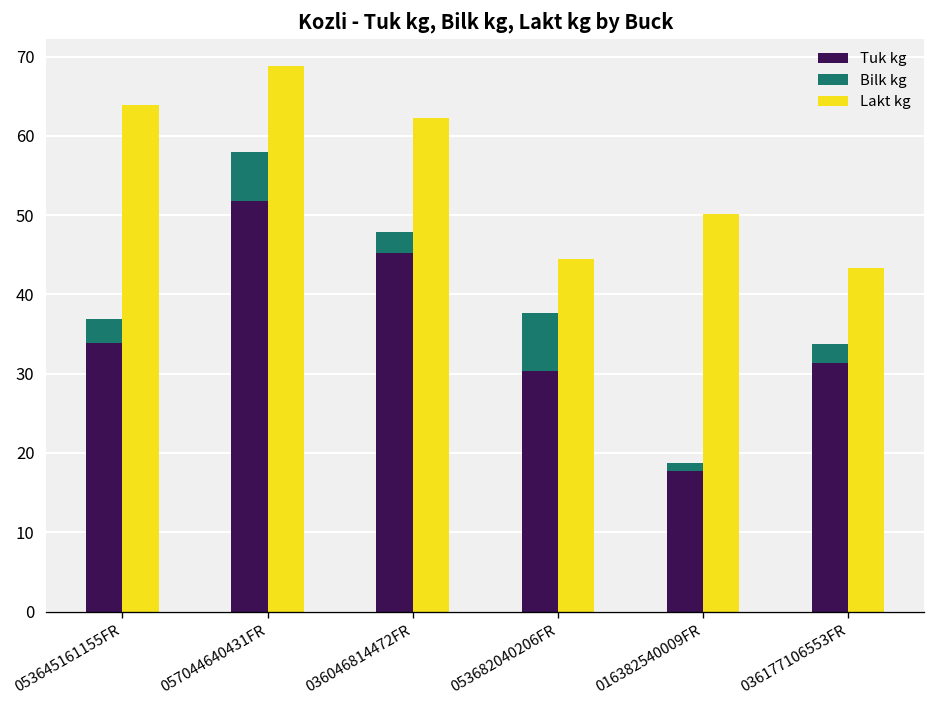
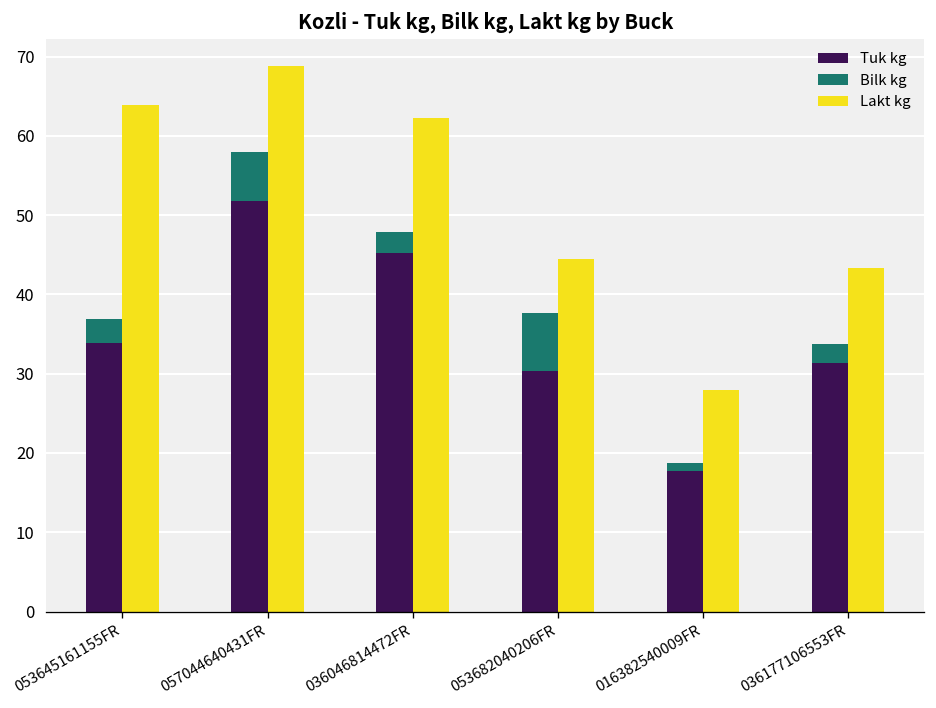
Lakt kg, 016382540009FR: 50 -> 28
